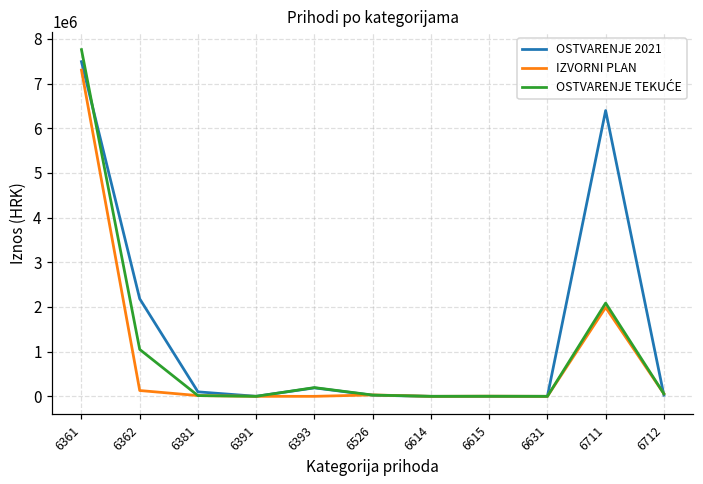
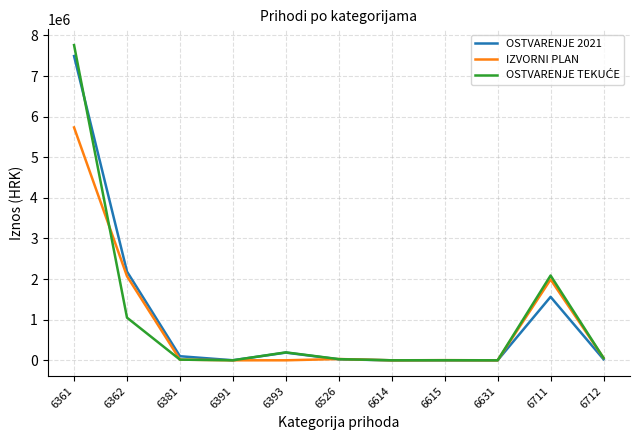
IZVORNI PLAN, 6361: 7300000 -> 5700000
IZVORNI PLAN, 6362: 100000 -> 2100000
OSTVARENJE 2021, 6711: 6400000 -> 1600000
